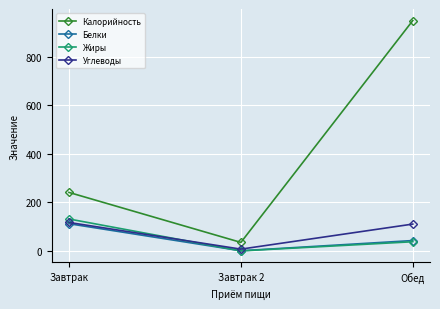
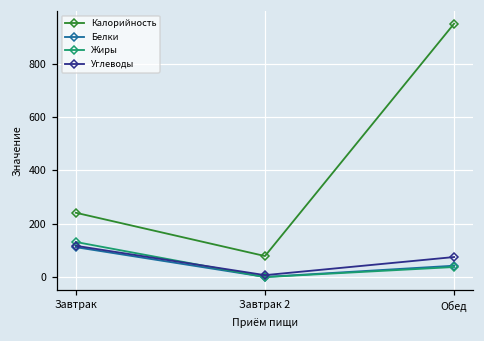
Калорийность, Завтрак 2: 40 -> 80
Углеводы, Обед: 110 -> 80
